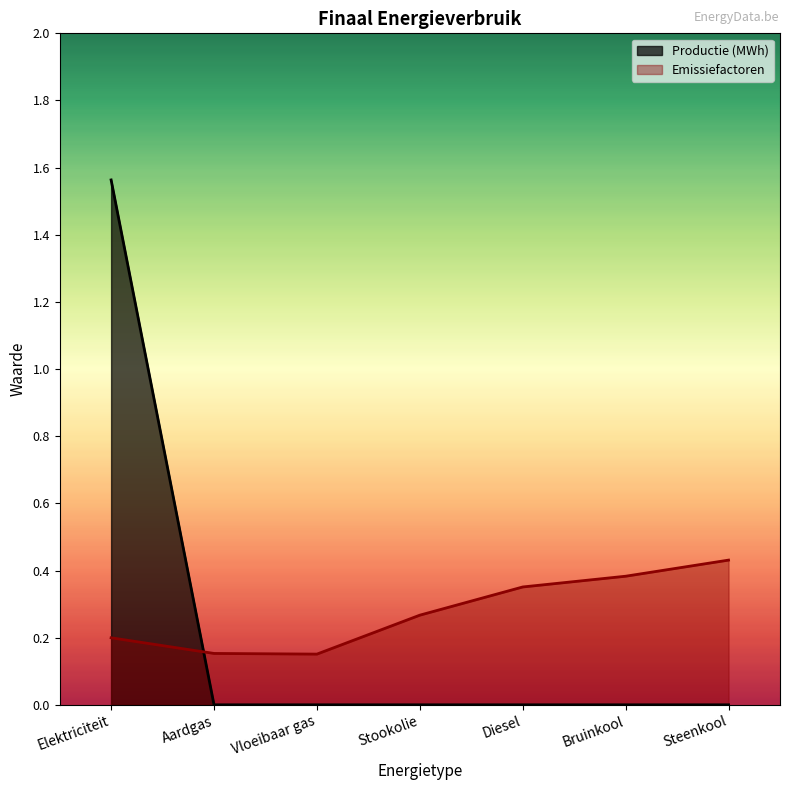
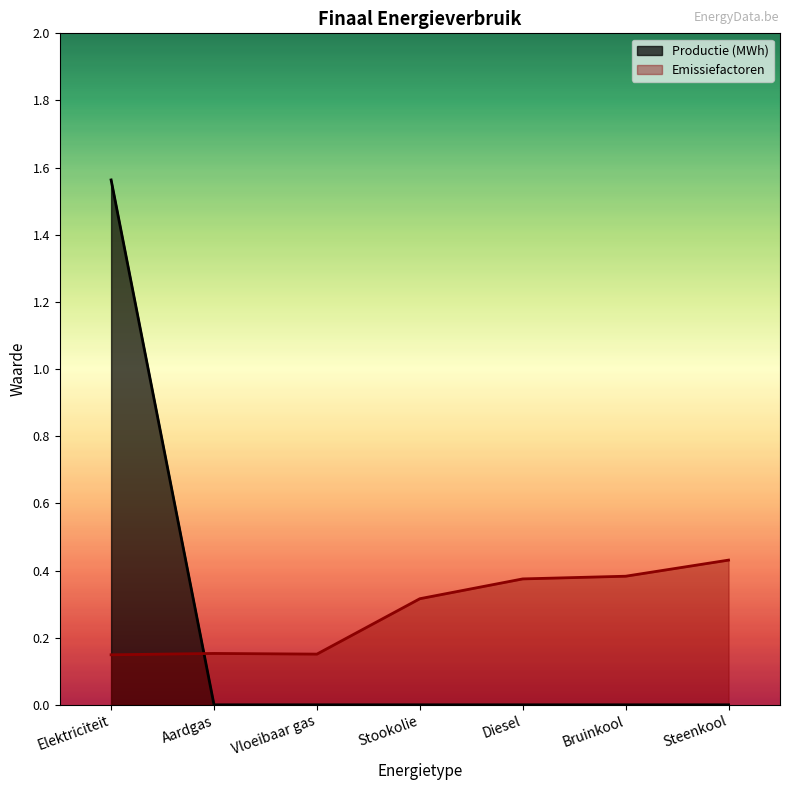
Emissiefactoren, Elektriciteit: 0.20 -> 0.15
Emissiefactoren, Stookolie: 0.27 -> 0.32
Emissiefactoren, Diesel: 0.35 -> 0.38
